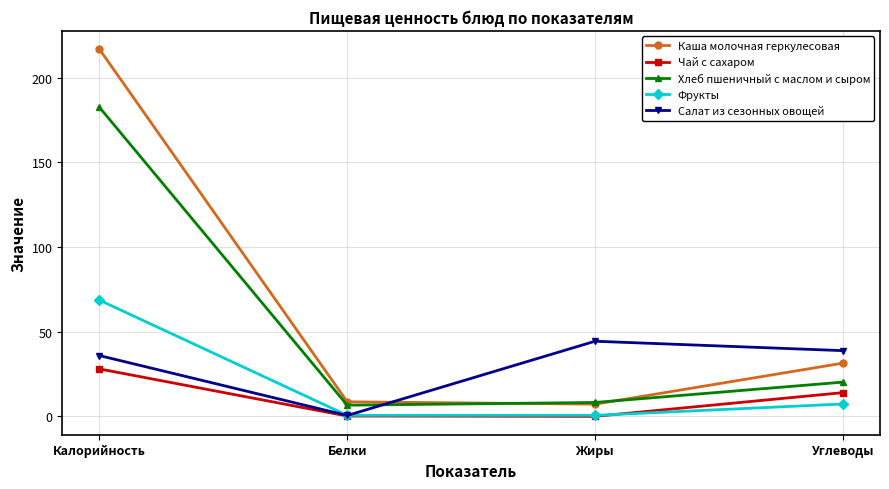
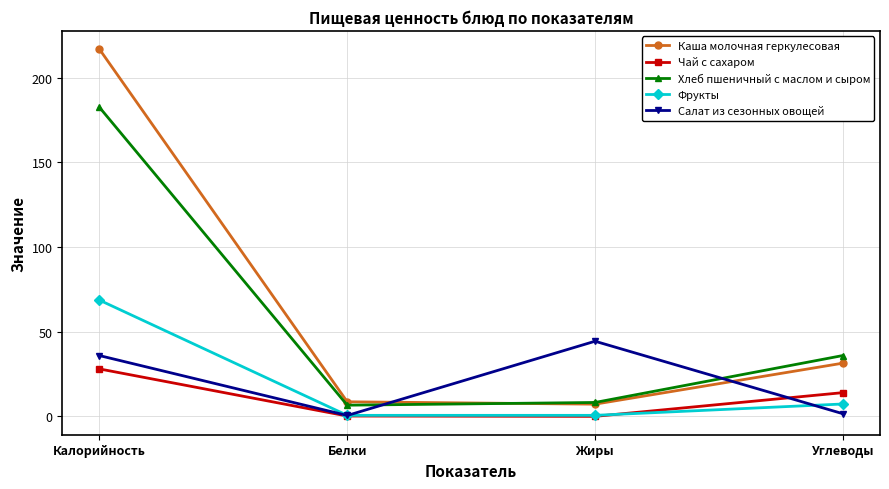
Хлеб пшеничный с маслом и сыром, Углеводы: 20 -> 36
Салат из сезонных овощей, Углеводы: 39 -> 2
